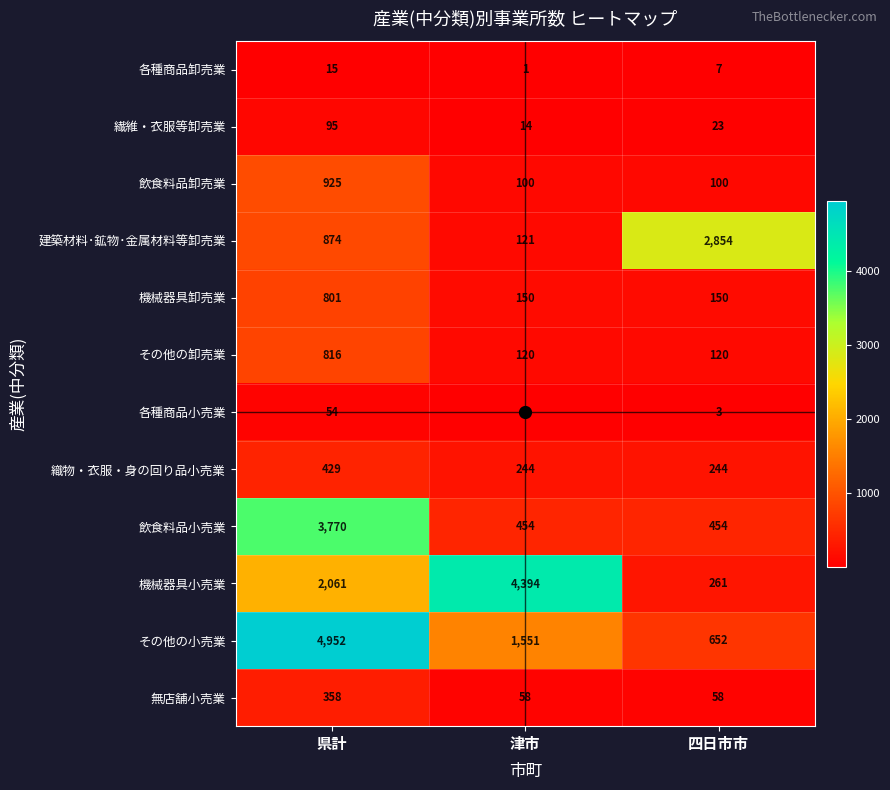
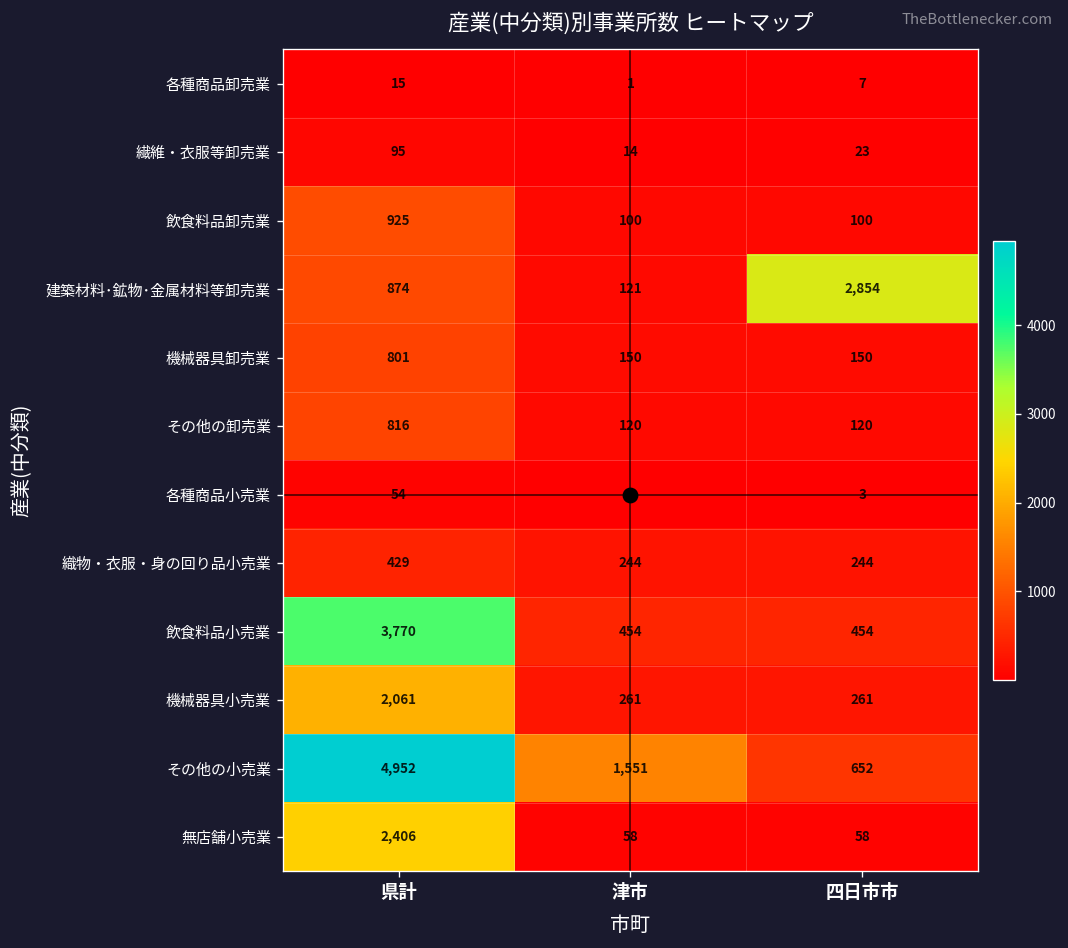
機械器具小売業, 津市: 4,394 -> 261
無店舗小売業, 県計: 358 -> 2,406
